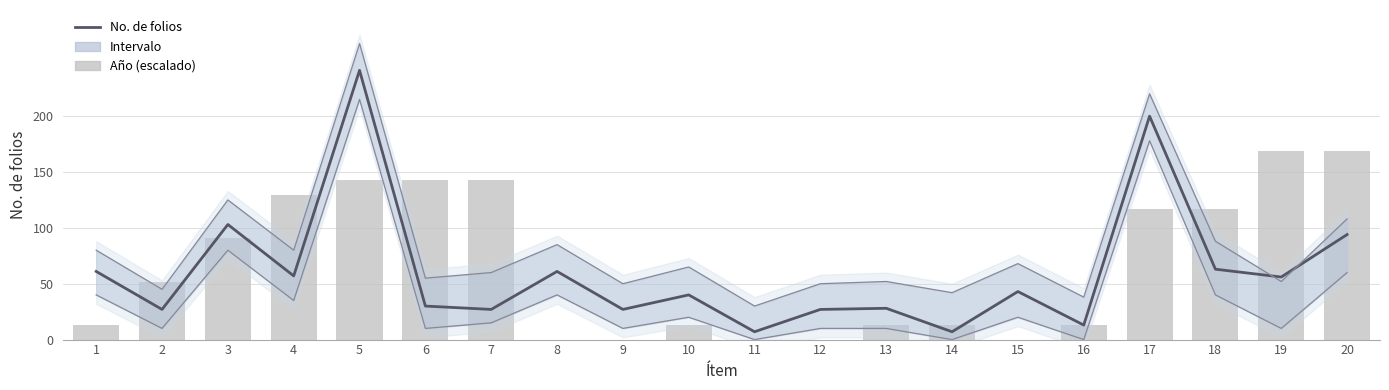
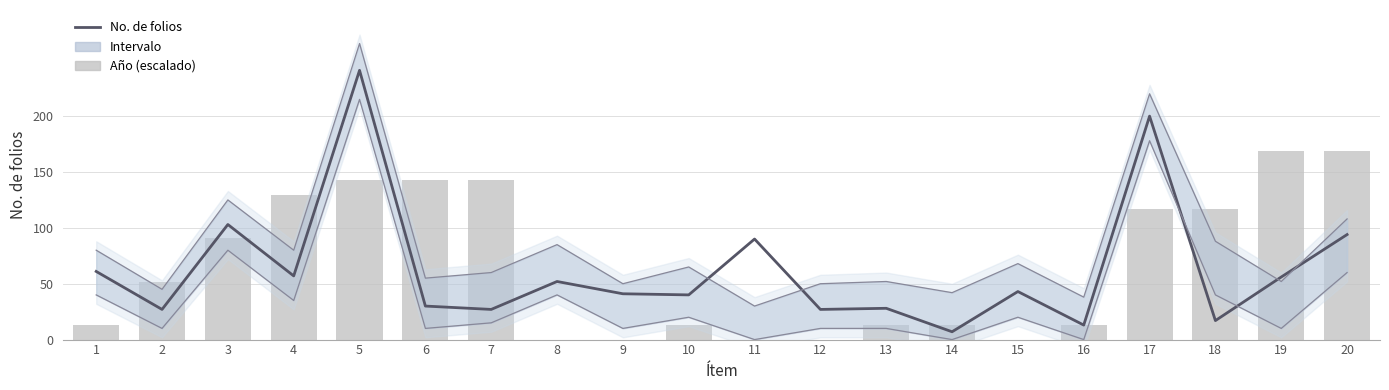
No. de folios, 8: 61 -> 52
No. de folios, 9: 27 -> 41
No. de folios, 11: 7 -> 90
No. de folios, 18: 63 -> 17
